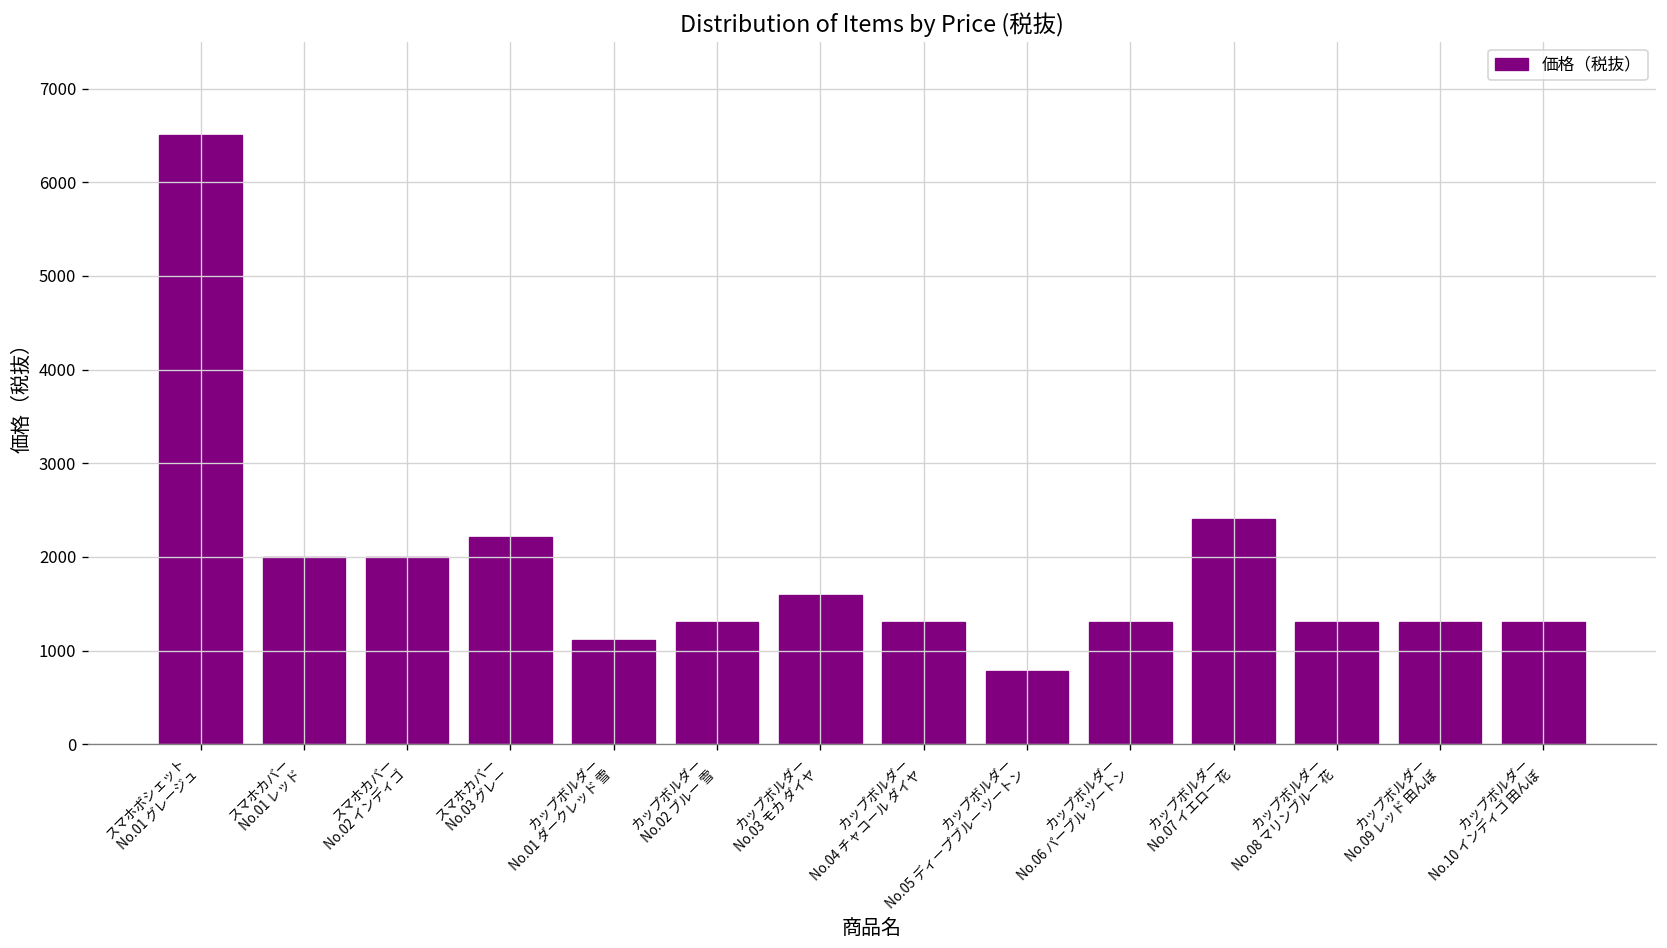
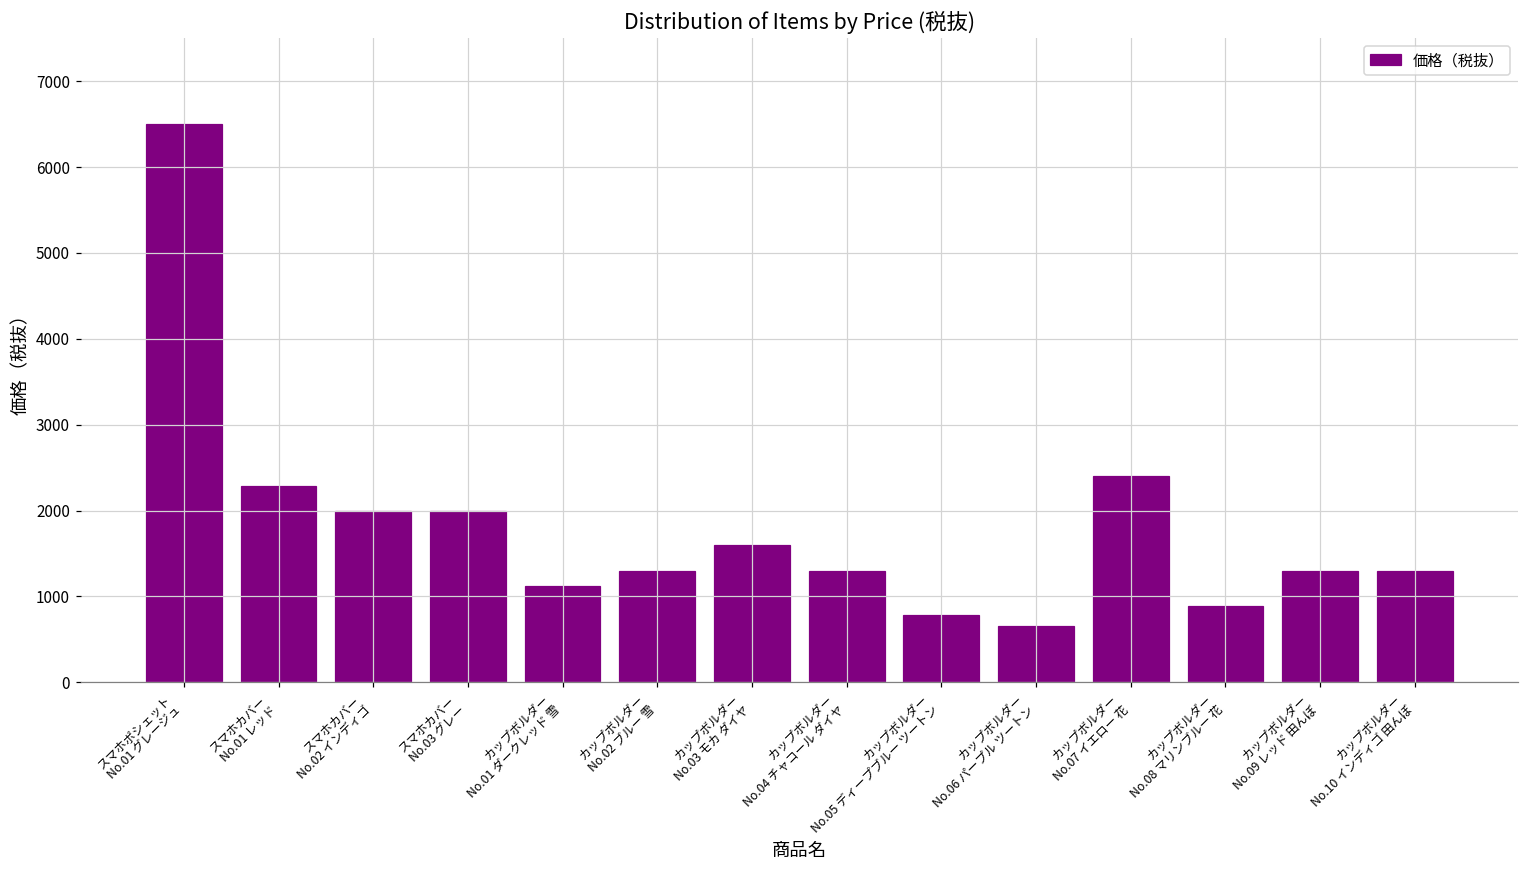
スマホカバー No.01 レッド: 2000 -> 2300
スマホカバー No.03 グレー: 2200 -> 2000
カップボルダー No.06 パープル ツートン: 1300 -> 700
カップボルダー No.08 マリンブルー 花: 1300 -> 900
